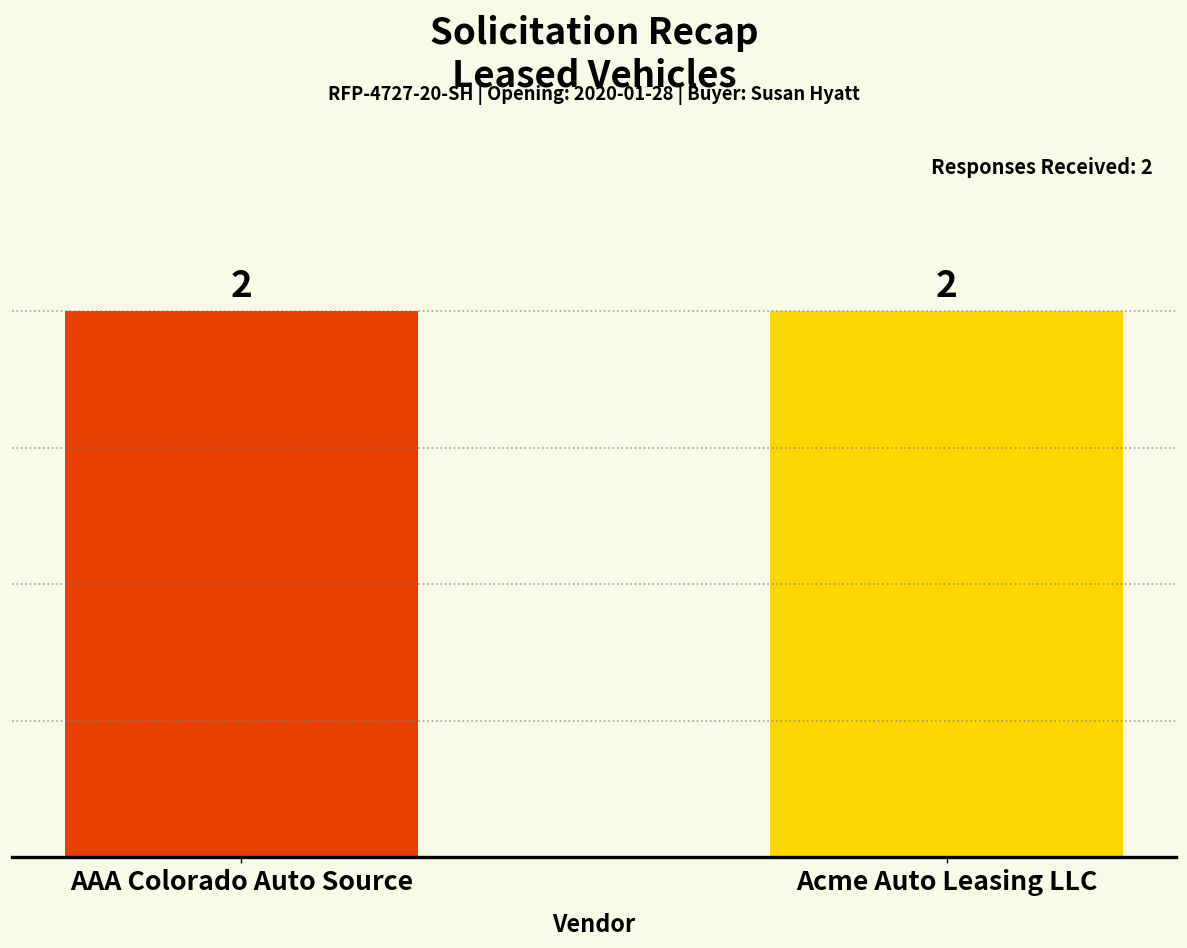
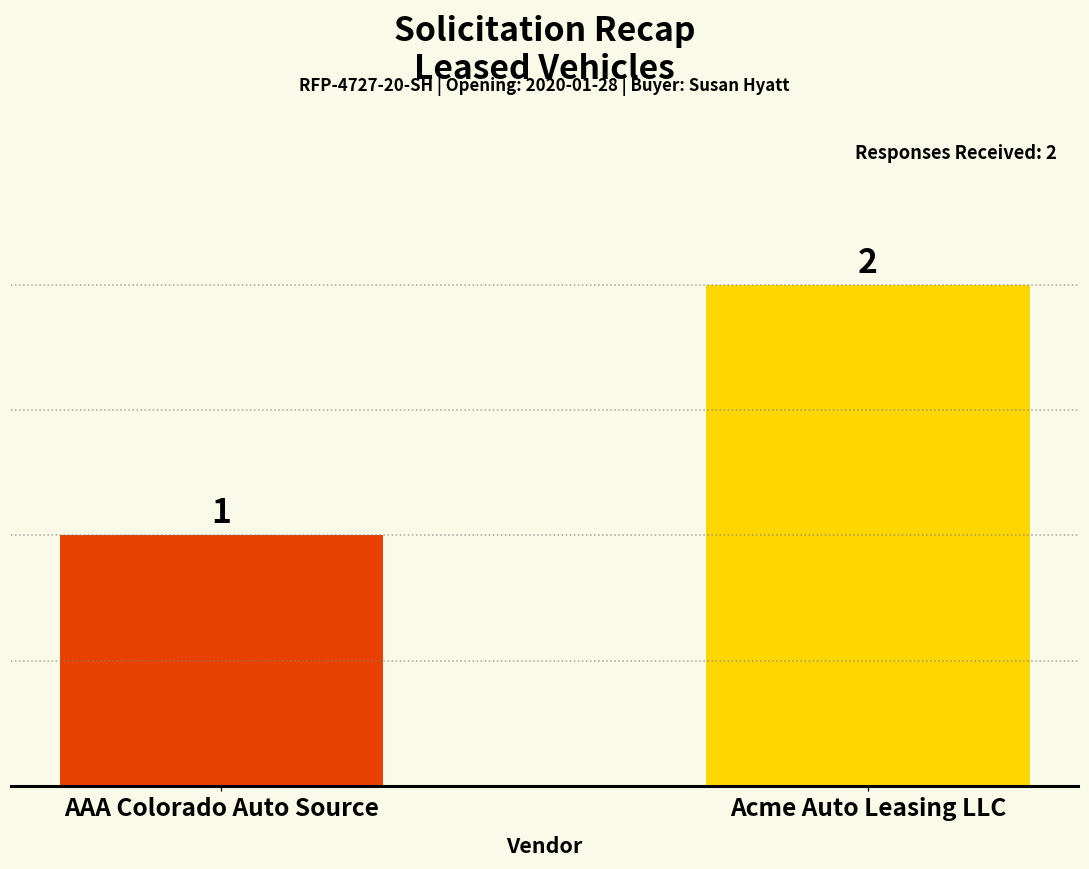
AAA Colorado Auto Source: 2 -> 1
